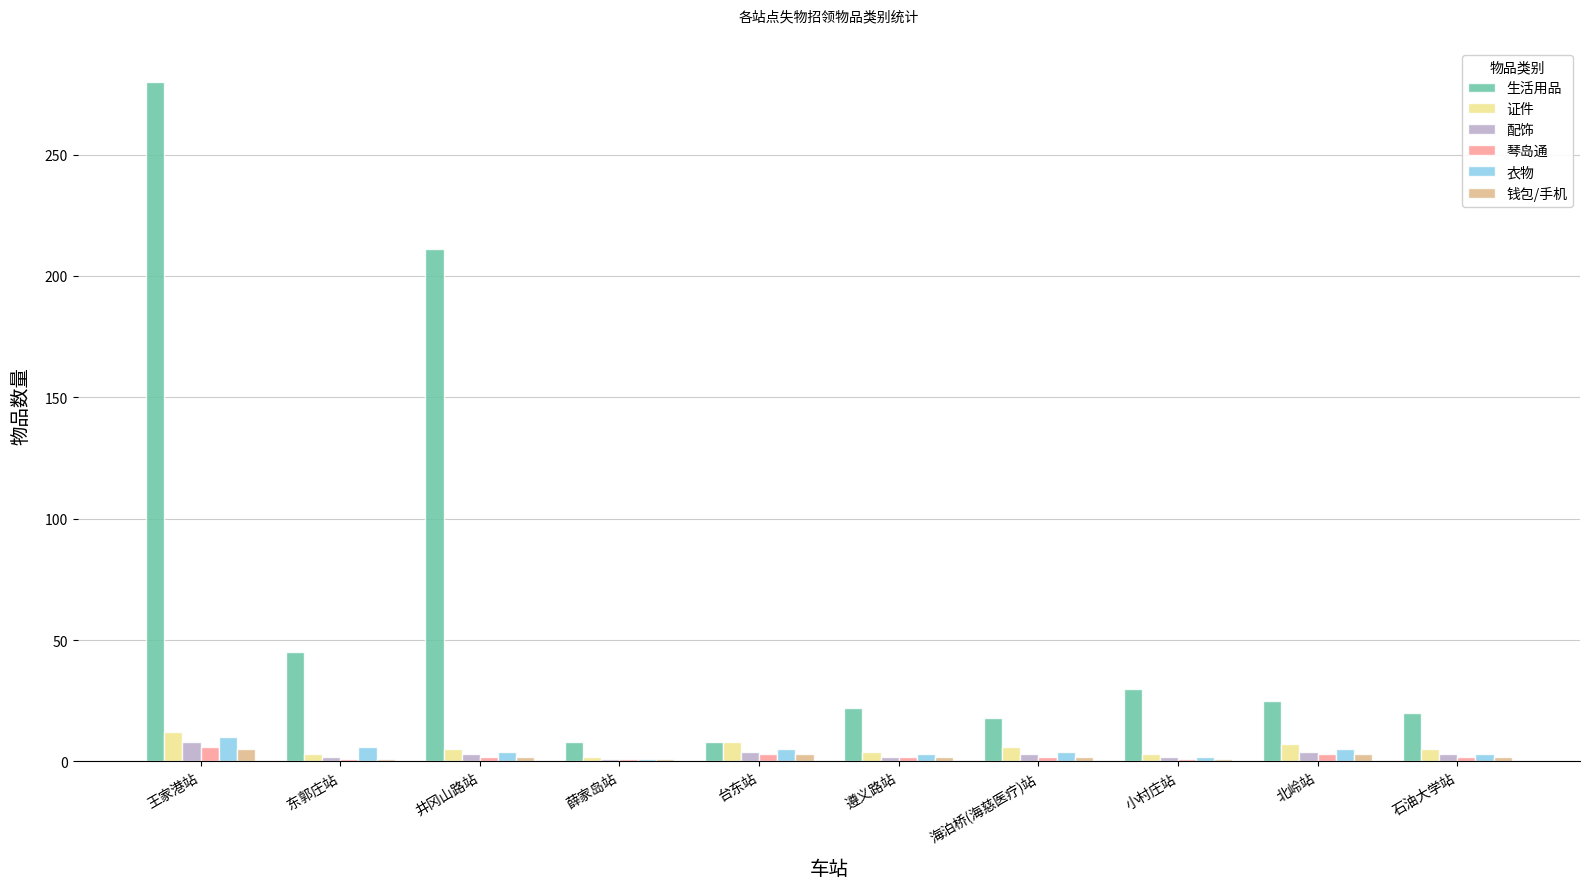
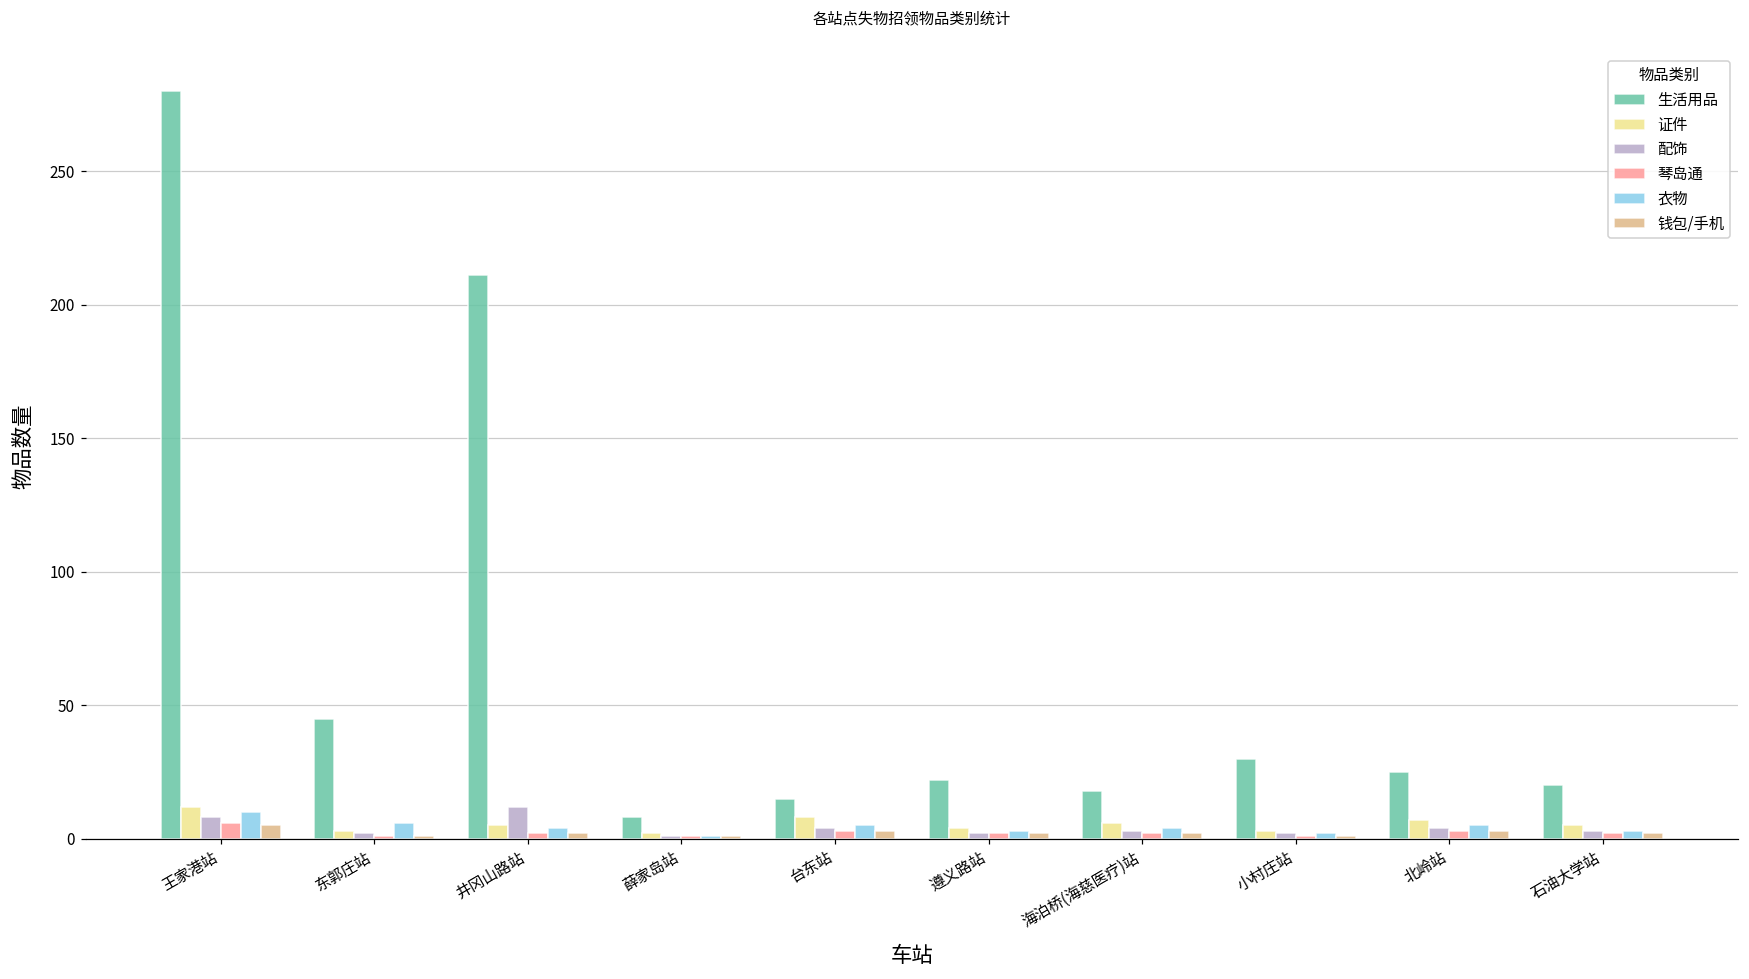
配饰, 井冈山路站: 3 -> 12
生活用品, 台东站: 8 -> 15
